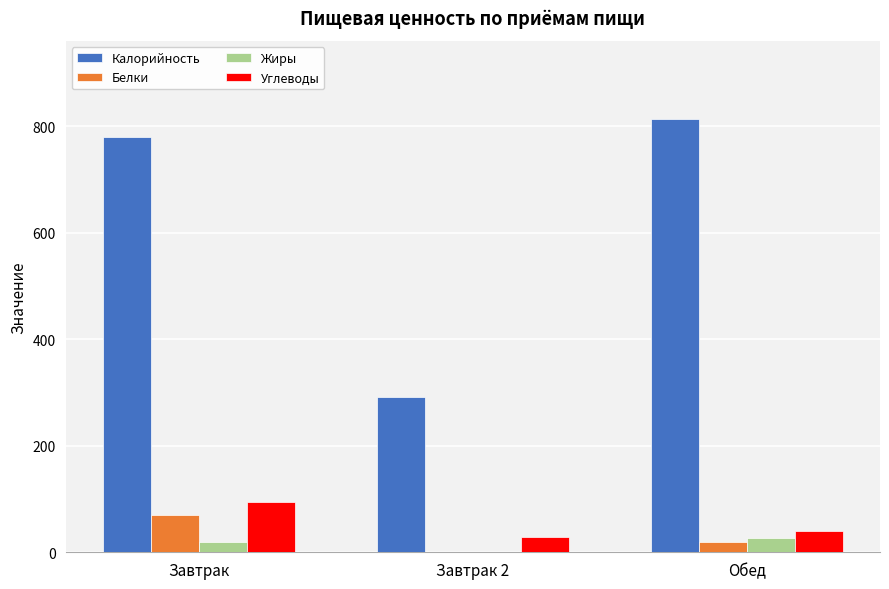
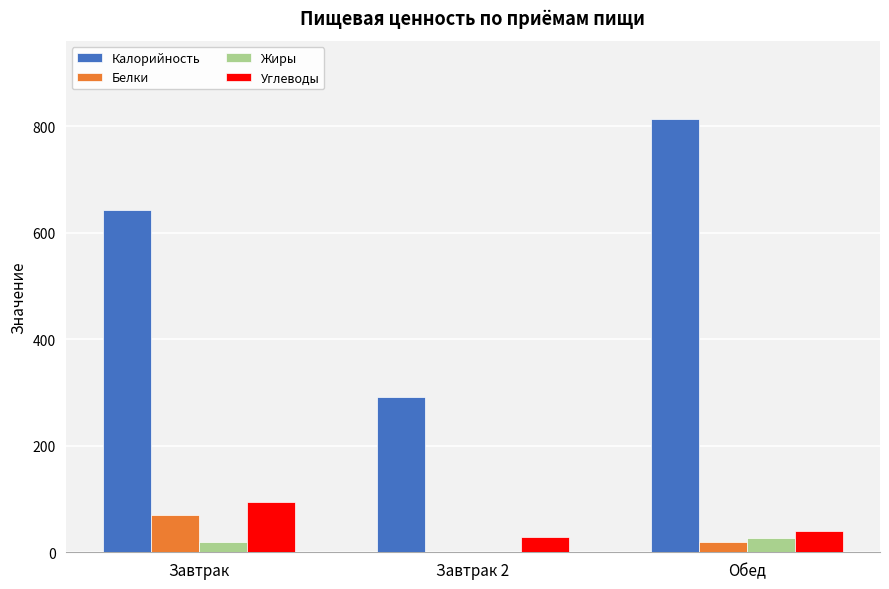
Калорийность, Завтрак: 780 -> 640
